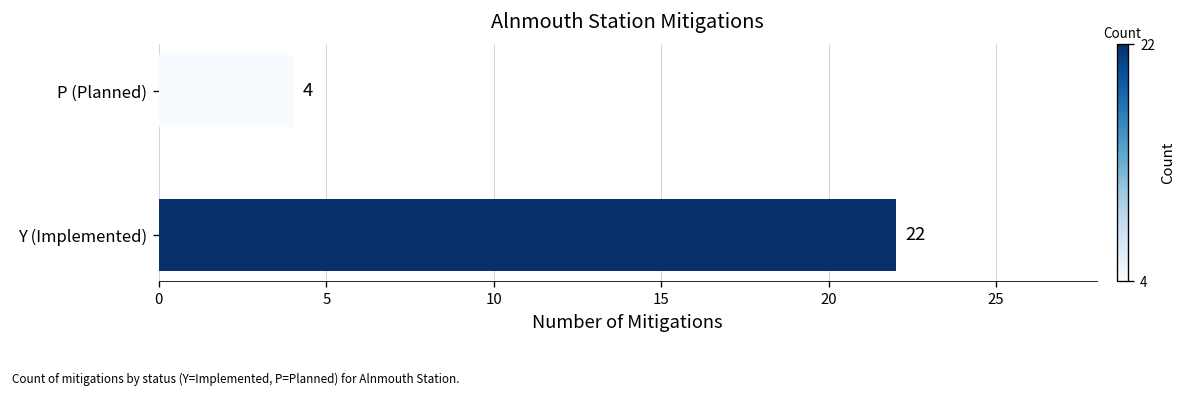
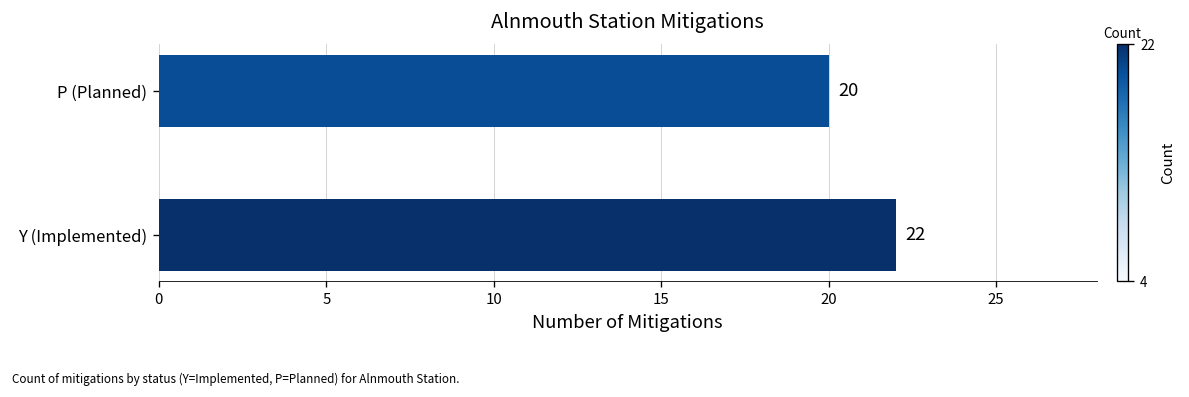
P (Planned): 4 -> 20
